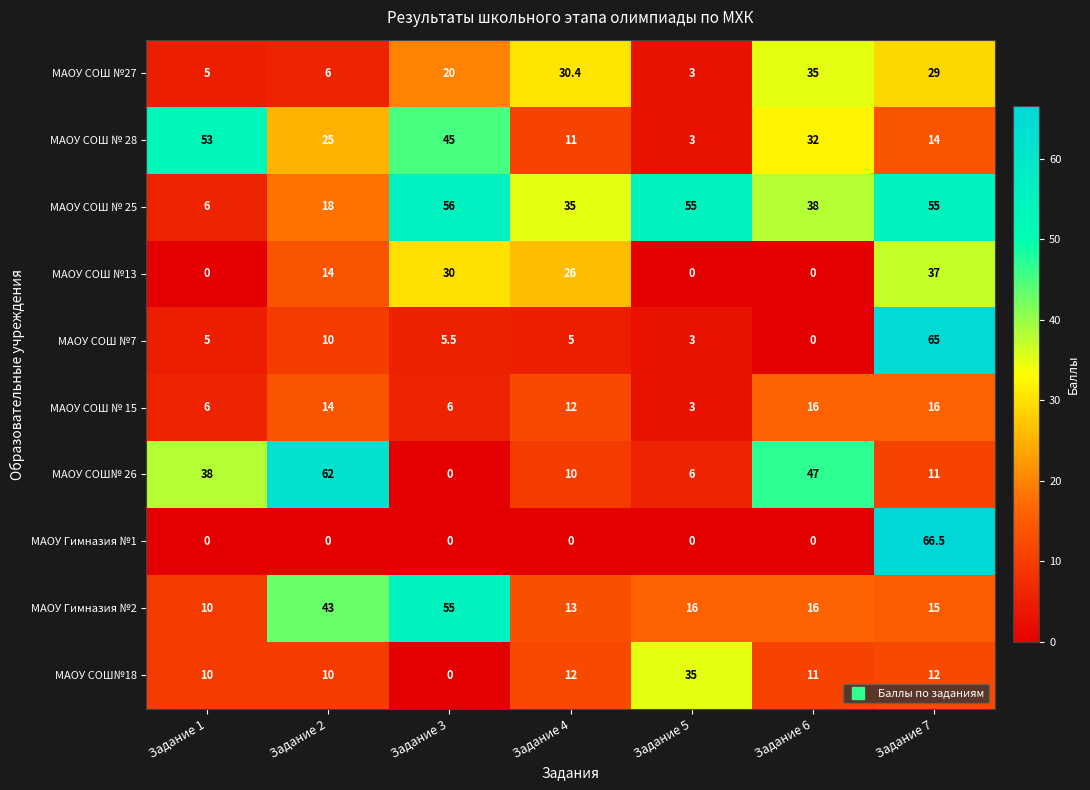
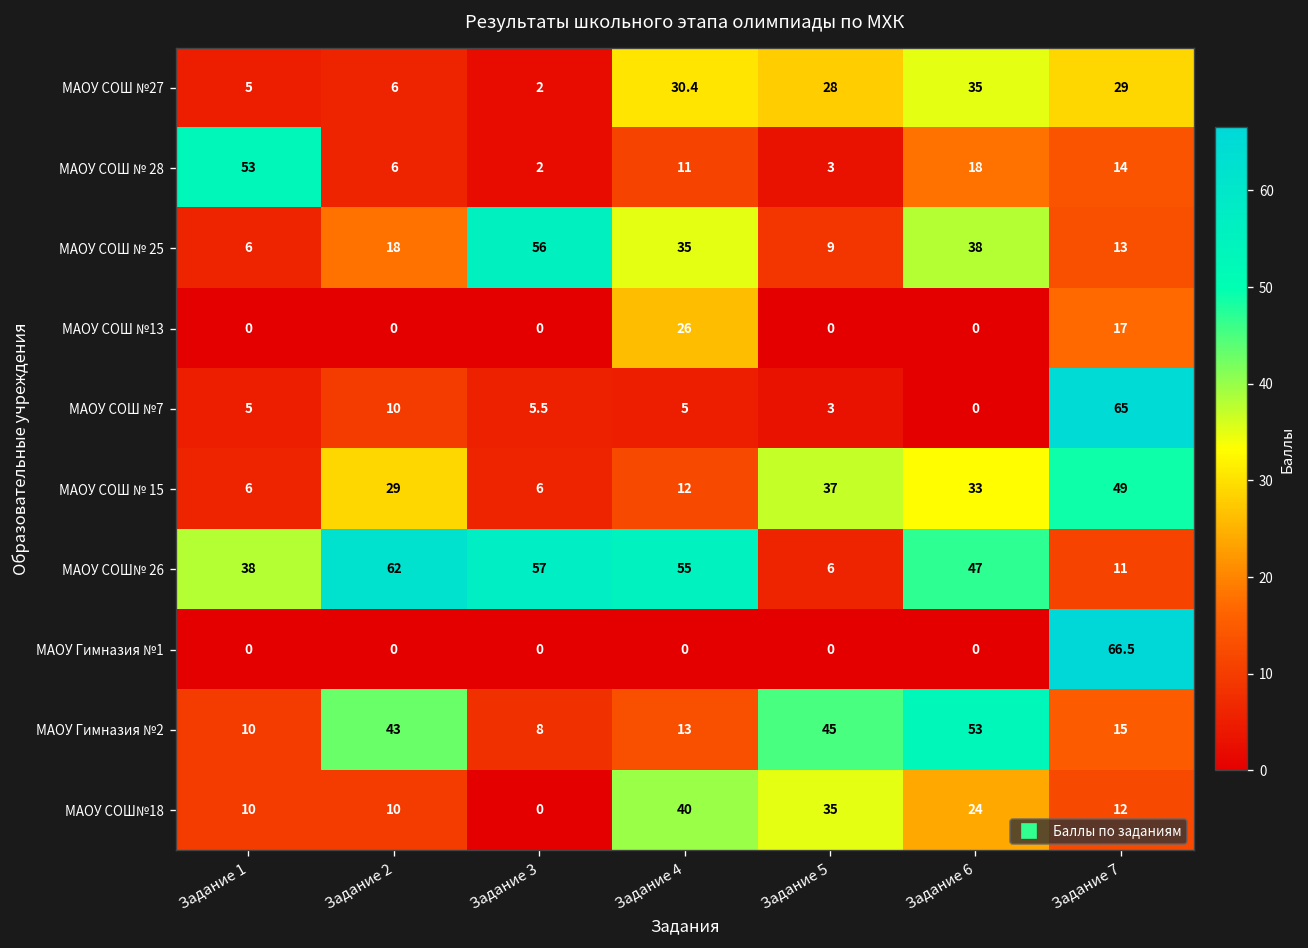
МАОУ СОШ №27, Задание 3: 20 -> 2
МАОУ СОШ №27, Задание 5: 3 -> 28
МАОУ СОШ № 28, Задание 2: 25 -> 6
МАОУ СОШ № 28, Задание 3: 45 -> 2
МАОУ СОШ № 28, Задание 6: 32 -> 18
МАОУ СОШ № 25, Задание 5: 55 -> 9
МАОУ СОШ № 25, Задание 7: 55 -> 13
МАОУ СОШ №13, Задание 2: 14 -> 0
МАОУ СОШ №13, Задание 3: 30 -> 0
МАОУ СОШ №13, Задание 7: 37 -> 17
МАОУ СОШ № 15, Задание 2: 14 -> 29
МАОУ СОШ № 15, Задание 5: 3 -> 37
МАОУ СОШ № 15, Задание 6: 16 -> 33
МАОУ СОШ № 15, Задание 7: 16 -> 49
МАОУ СОШ№ 26, Задание 3: 0 -> 57
МАОУ СОШ№ 26, Задание 4: 10 -> 55
МАОУ Гимназия №2, Задание 3: 55 -> 8
МАОУ Гимназия №2, Задание 5: 16 -> 45
МАОУ Гимназия №2, Задание 6: 16 -> 53
МАОУ СОШ№18, Задание 4: 12 -> 40
МАОУ СОШ№18, Задание 6: 11 -> 24
